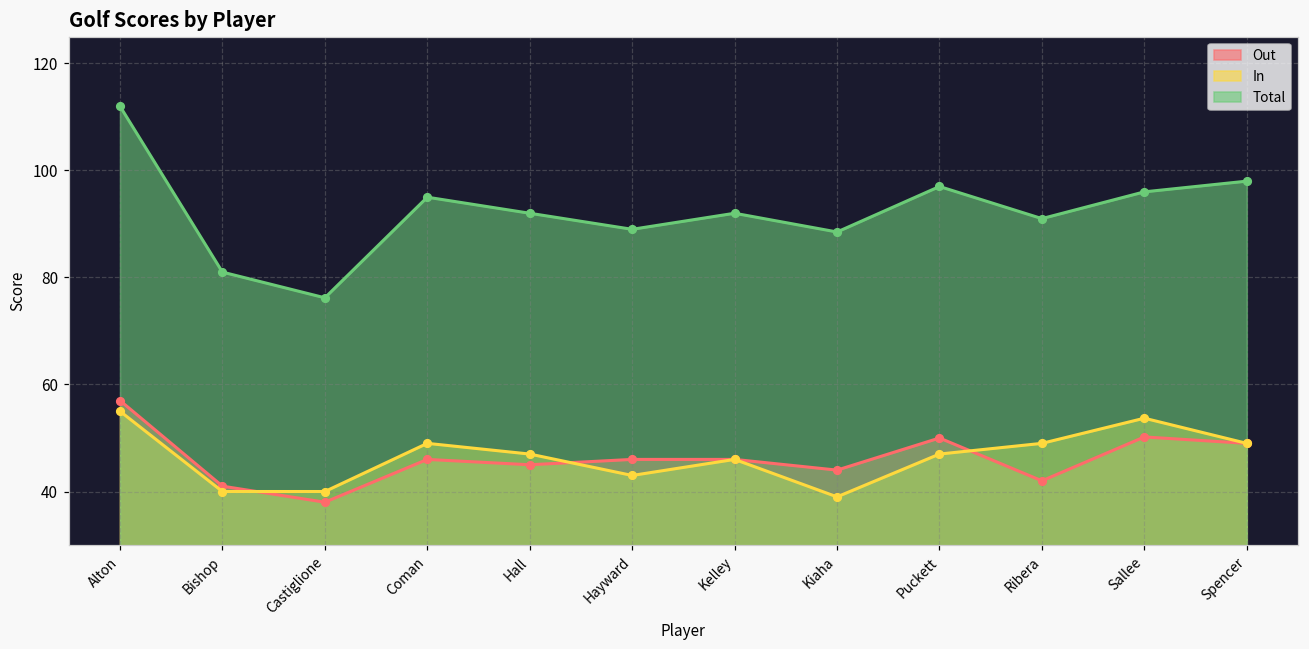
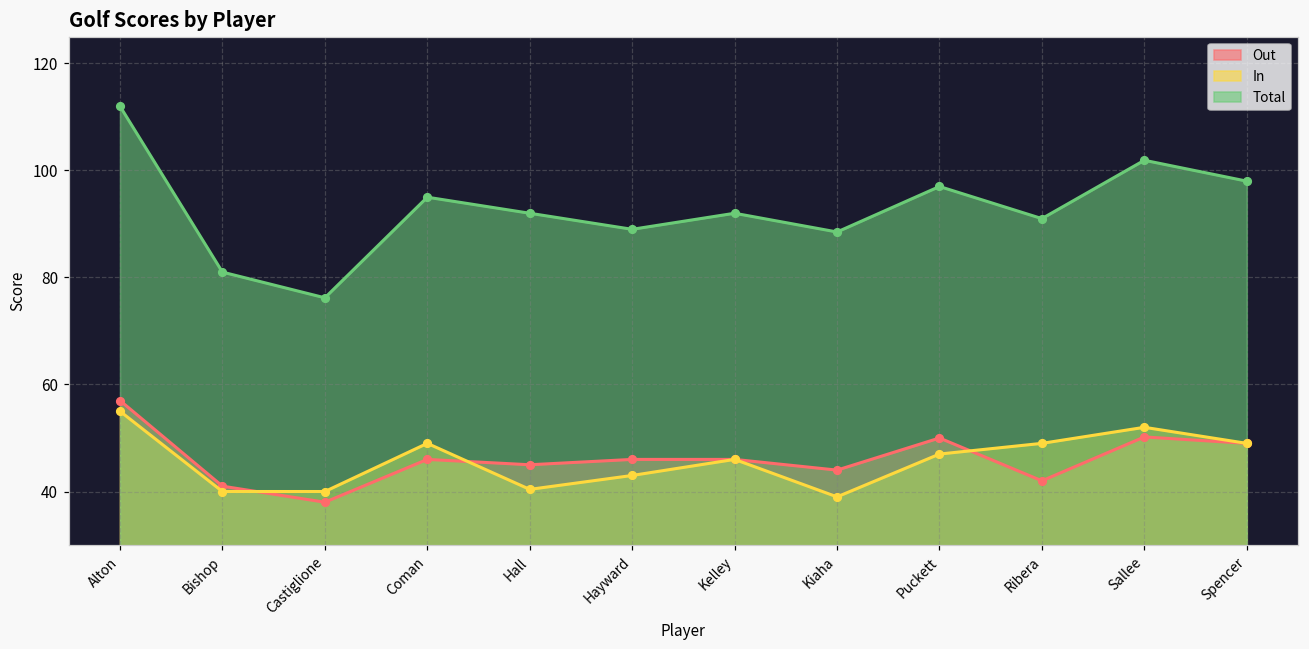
In, Hall: 47 -> 40
In, Sallee: 54 -> 52
Total, Sallee: 96 -> 102
